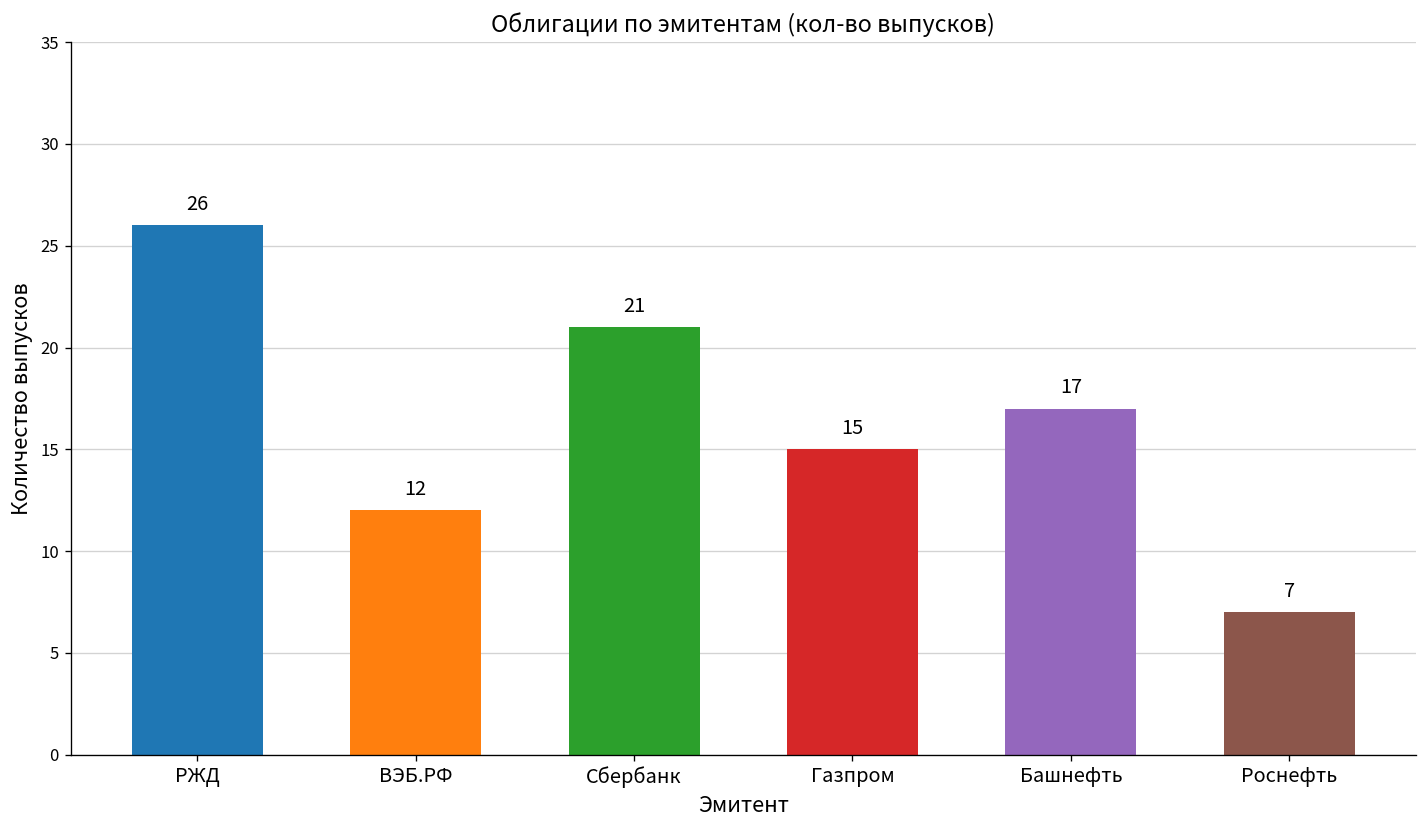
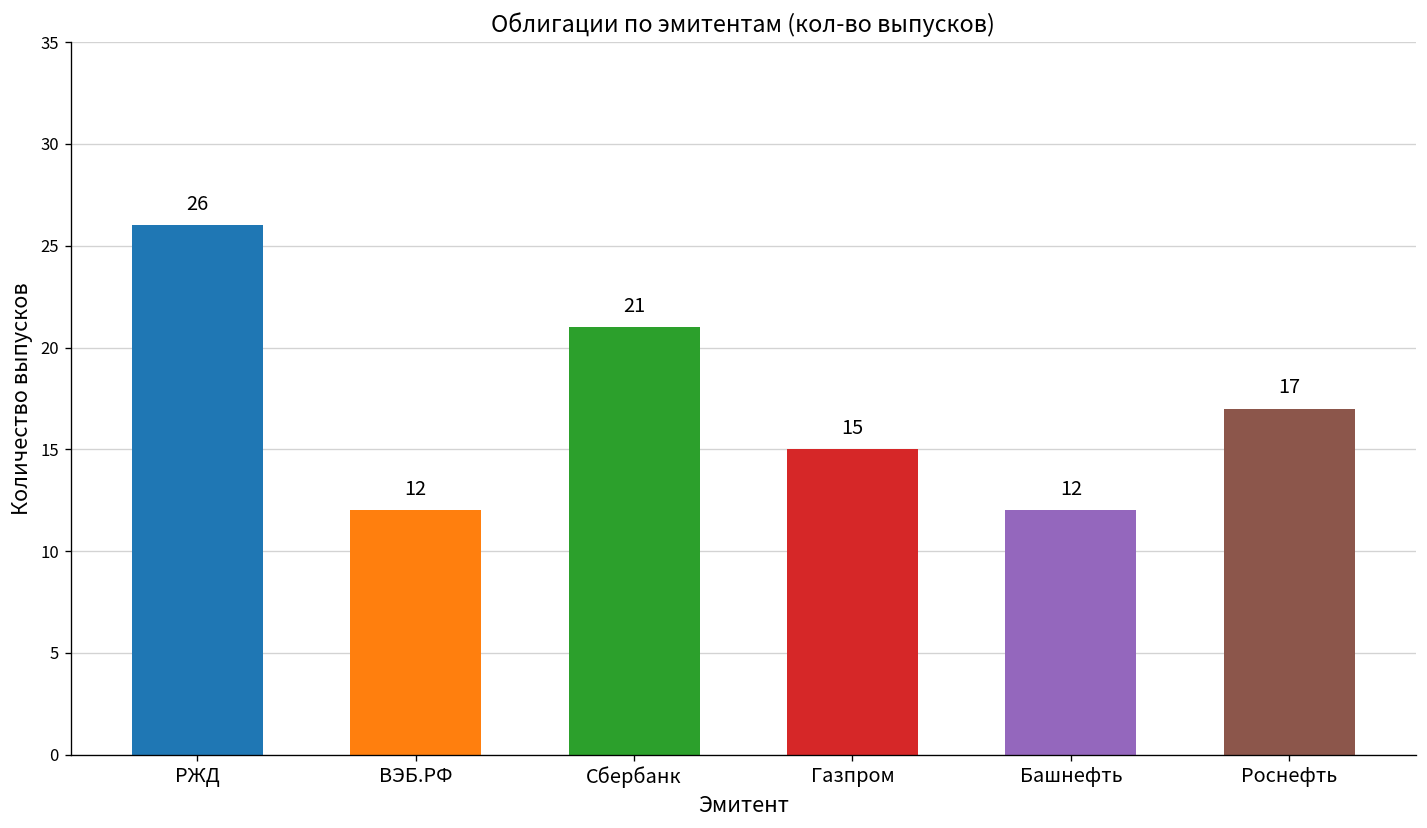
Башнефть: 17 -> 12
Роснефть: 7 -> 17
